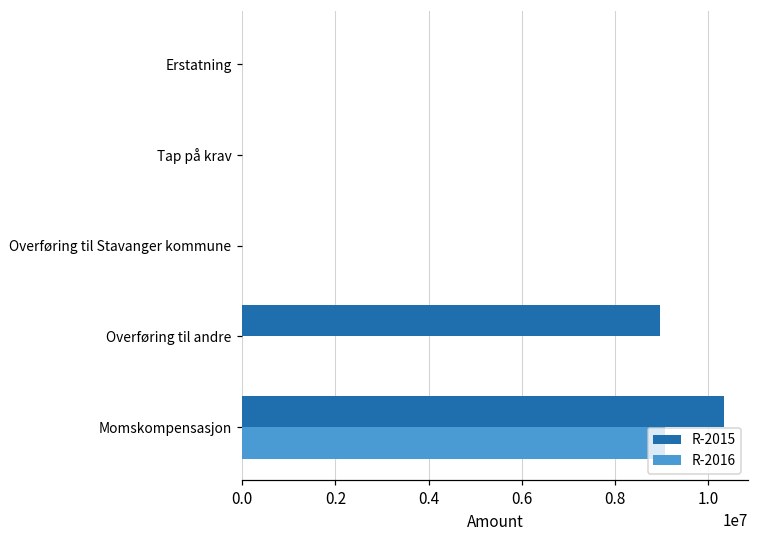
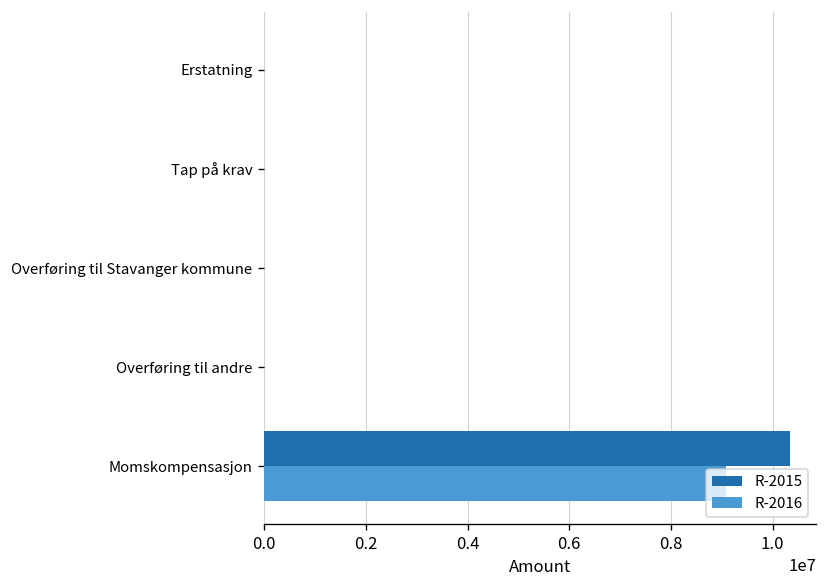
R-2015, Overføring til andre: 9000000 -> 0
